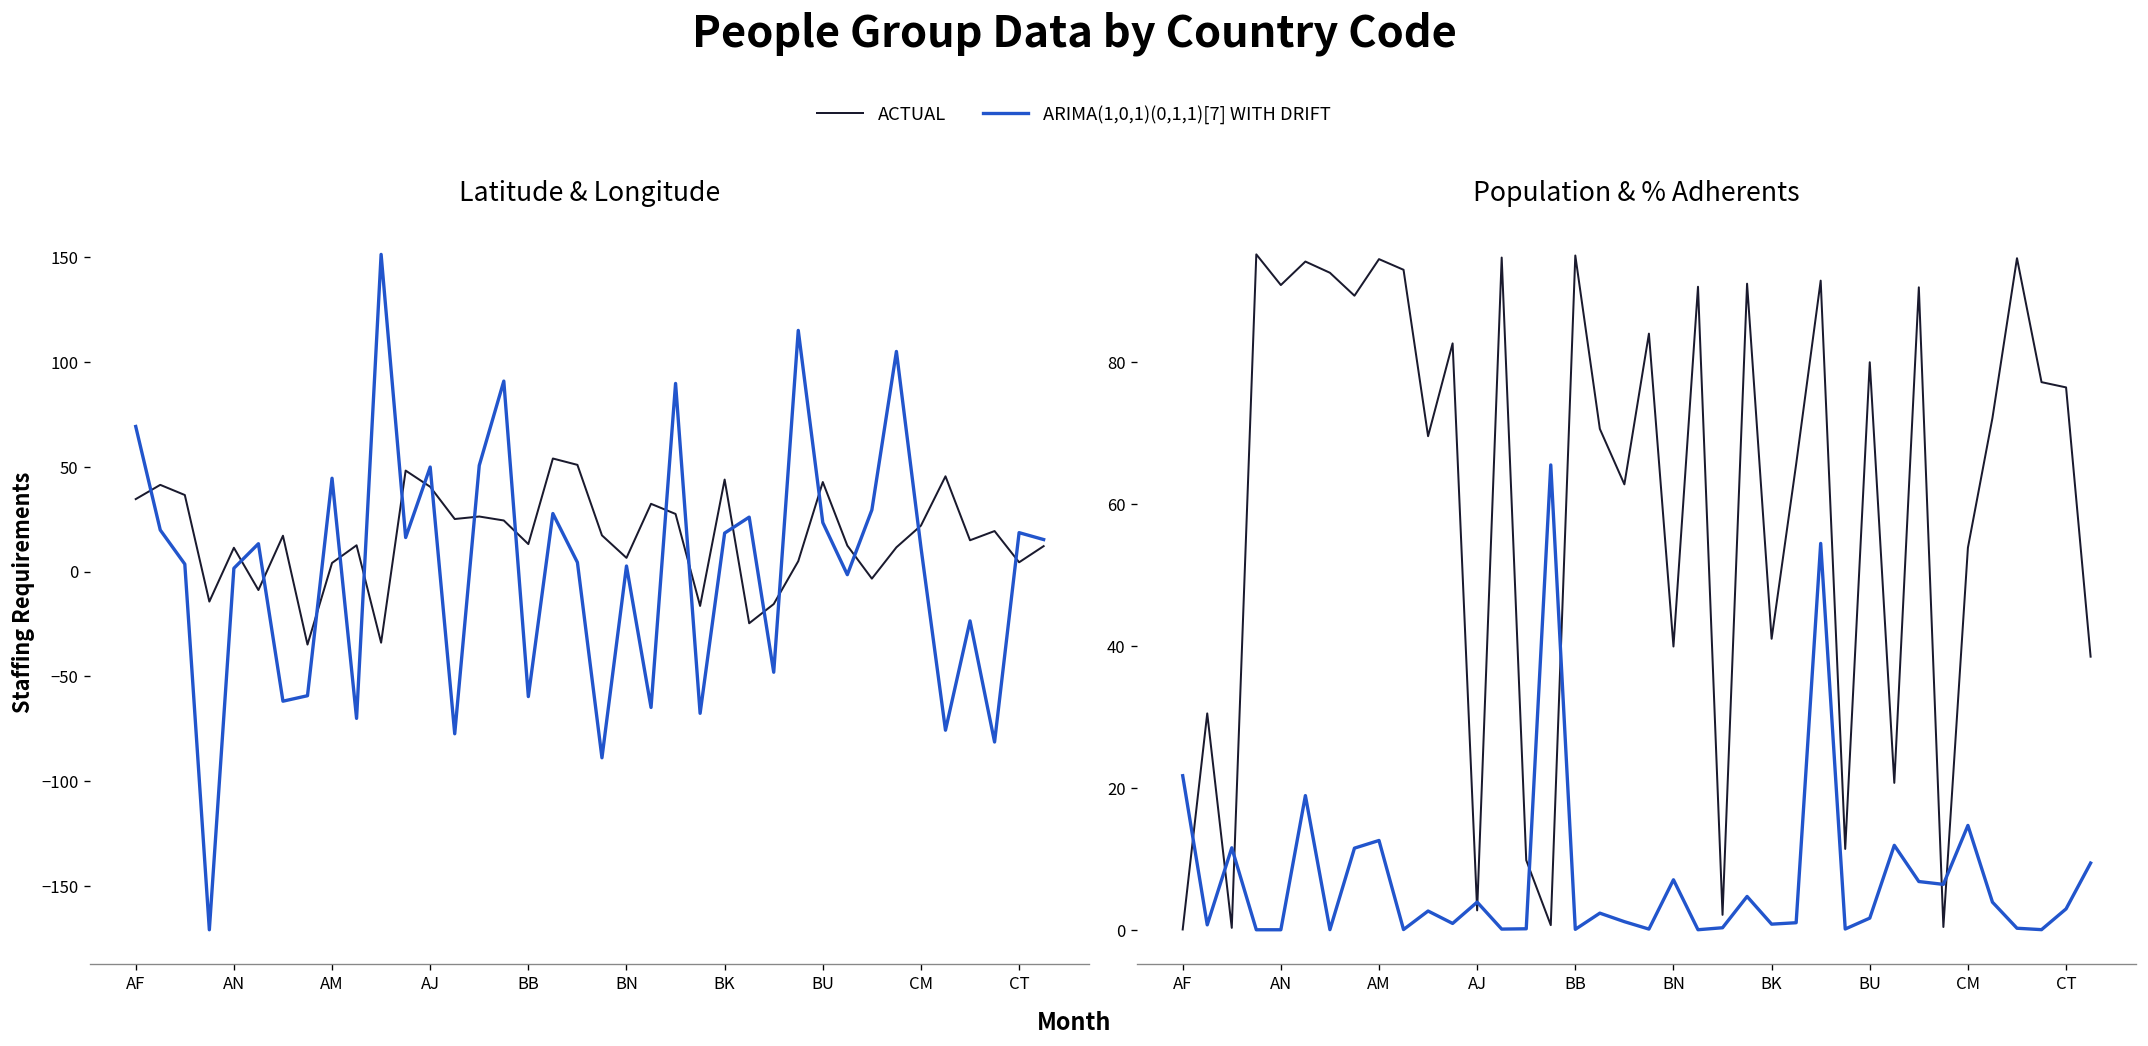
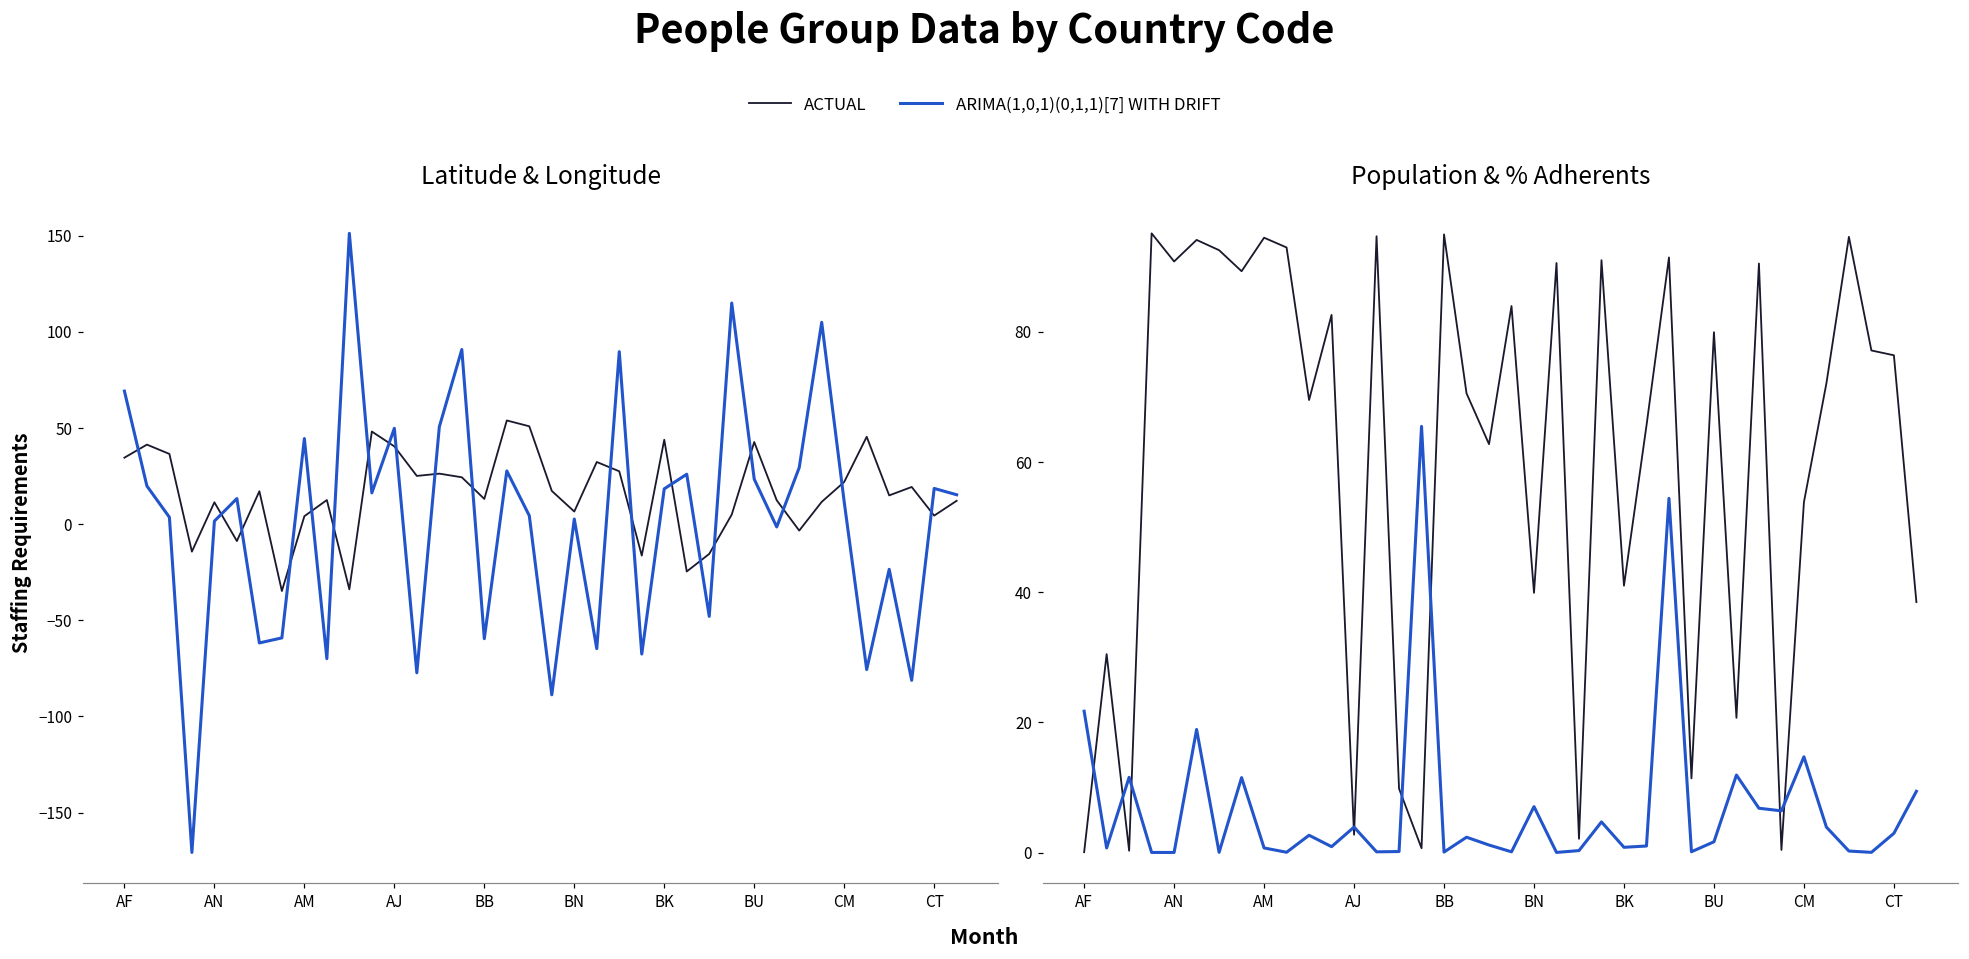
Population & % Adherents, ARIMA(1,0,1)(0,1,1)[7] WITH DRIFT, AM: 13 -> 1
